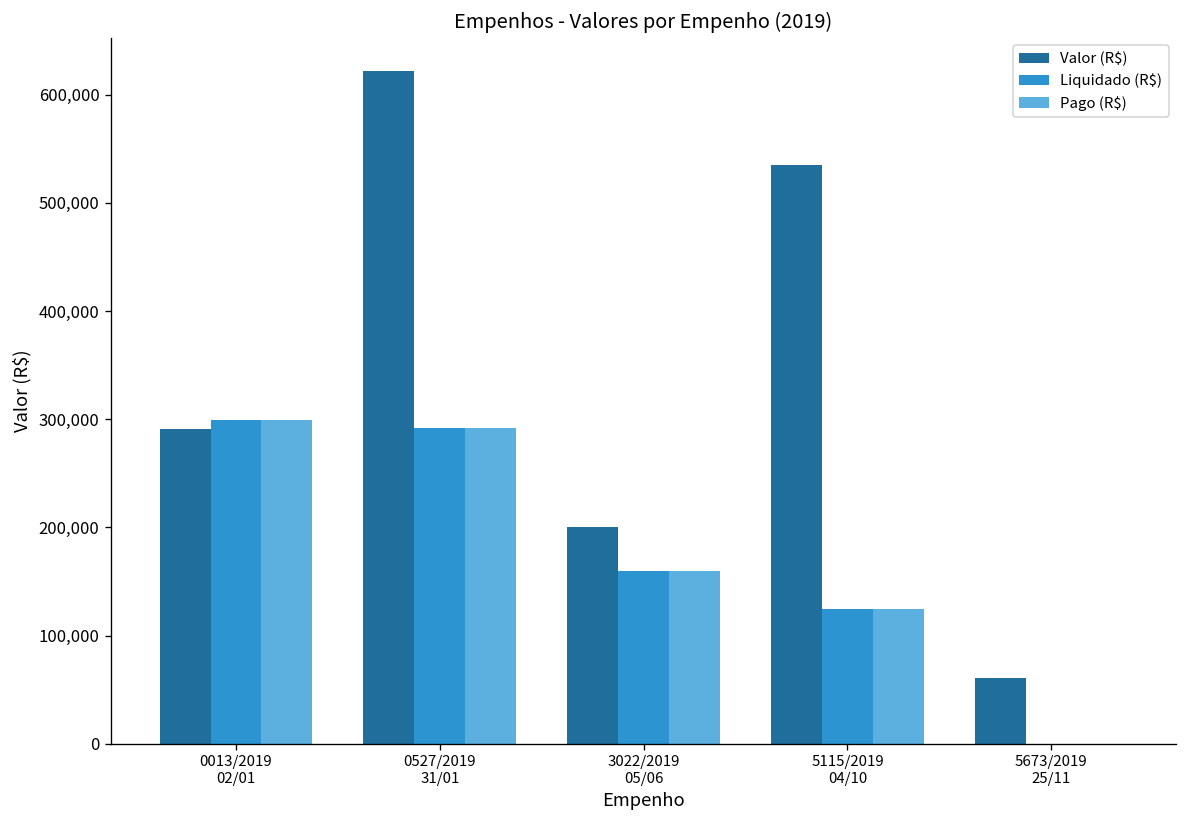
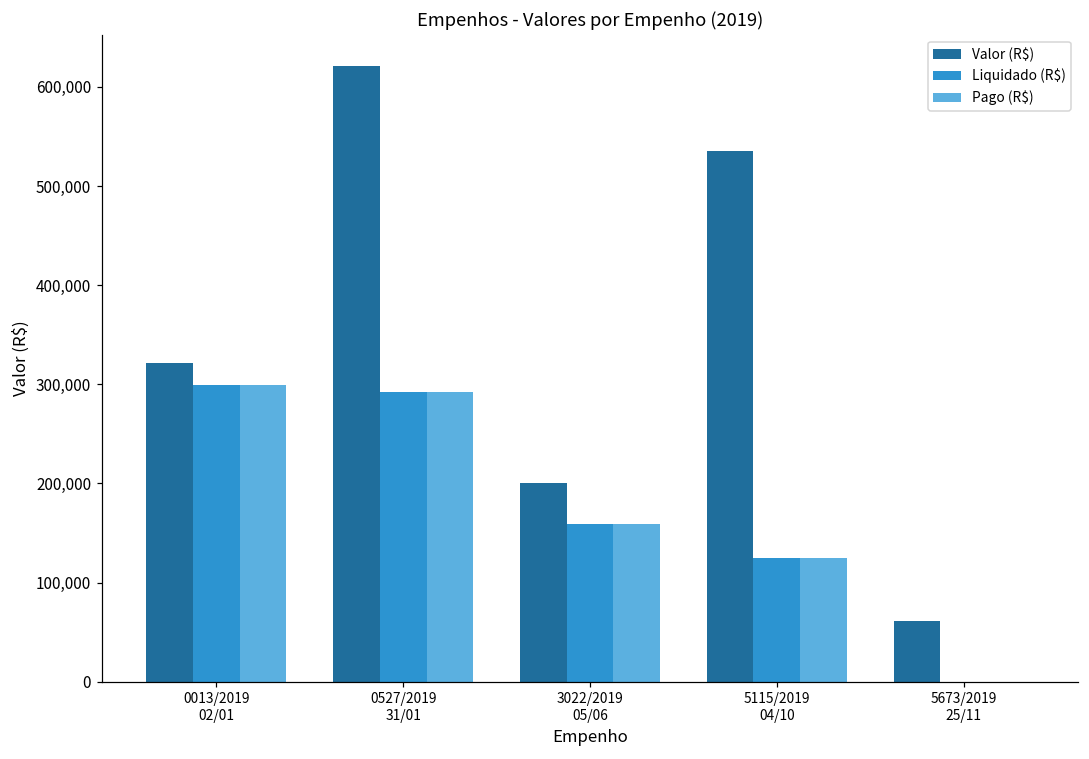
Valor (R$), 0013/2019 02/01: 290,000 -> 320,000
